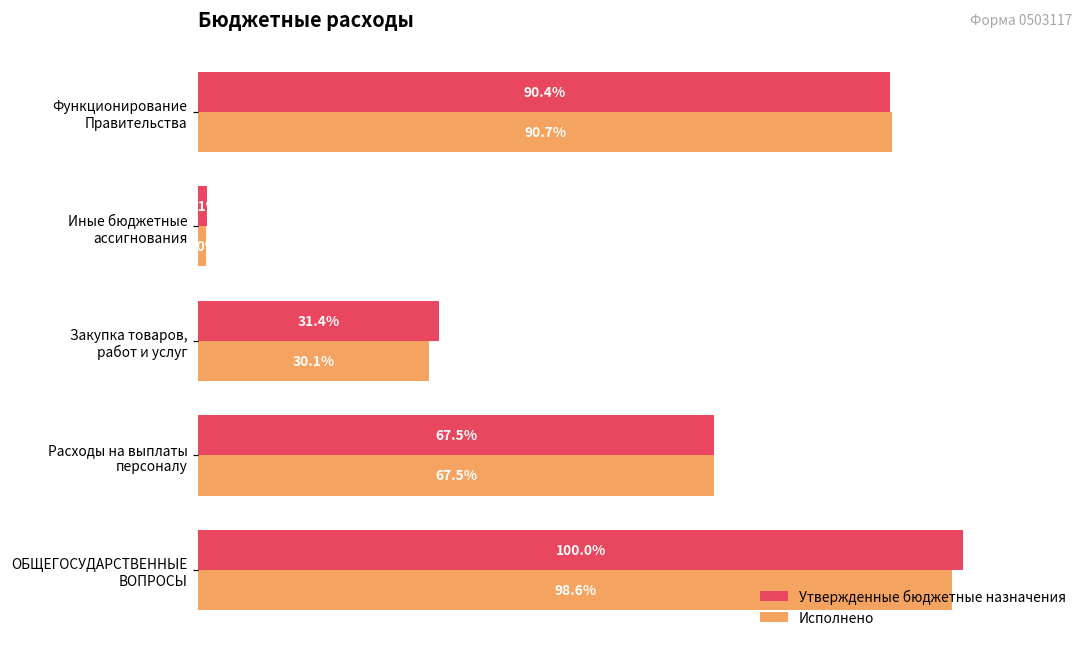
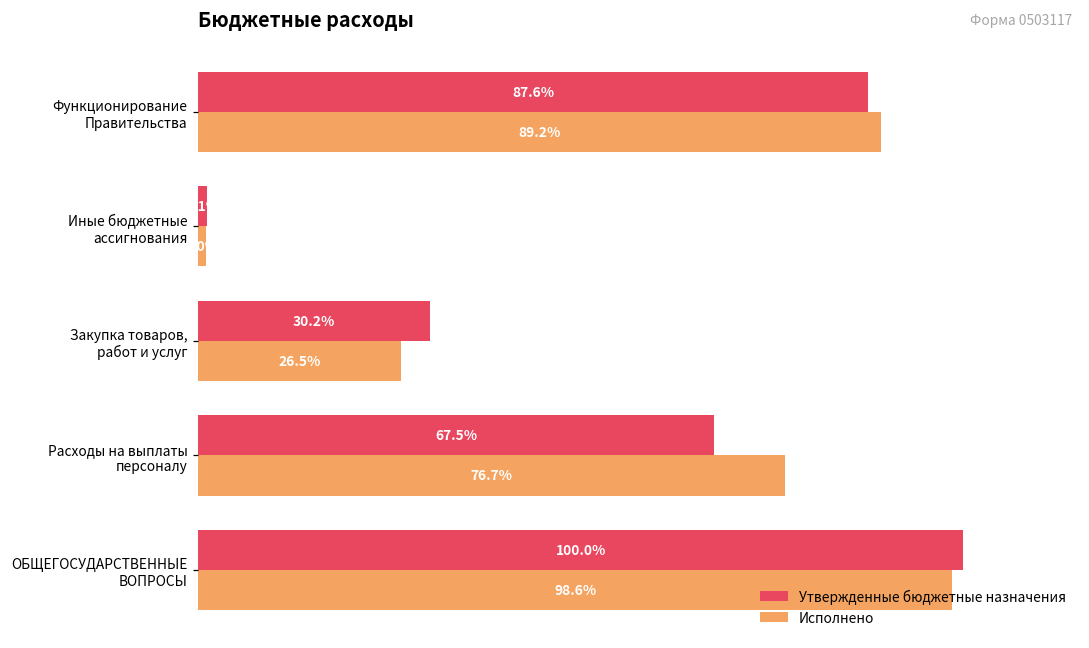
Утвержденные бюджетные назначения, Функционирование Правительства: 90.4% -> 87.6%
Исполнено, Функционирование Правительства: 90.7% -> 89.2%
Утвержденные бюджетные назначения, Закупка товаров, работ и услуг: 31.4% -> 30.2%
Исполнено, Закупка товаров, работ и услуг: 30.1% -> 26.5%
Исполнено, Расходы на выплаты персоналу: 67.5% -> 76.7%
